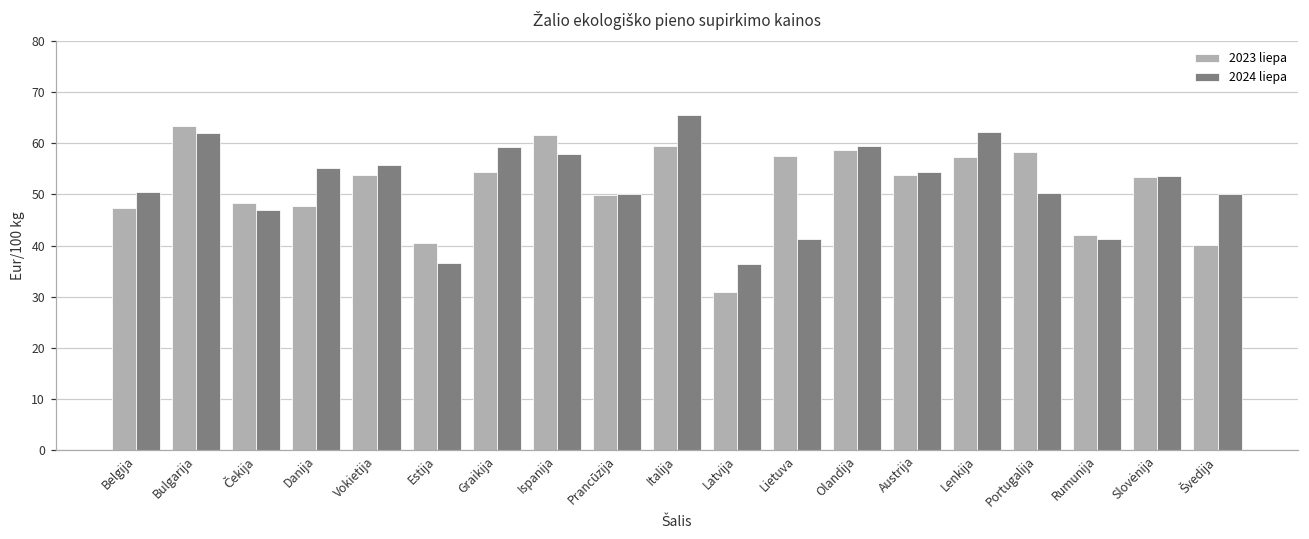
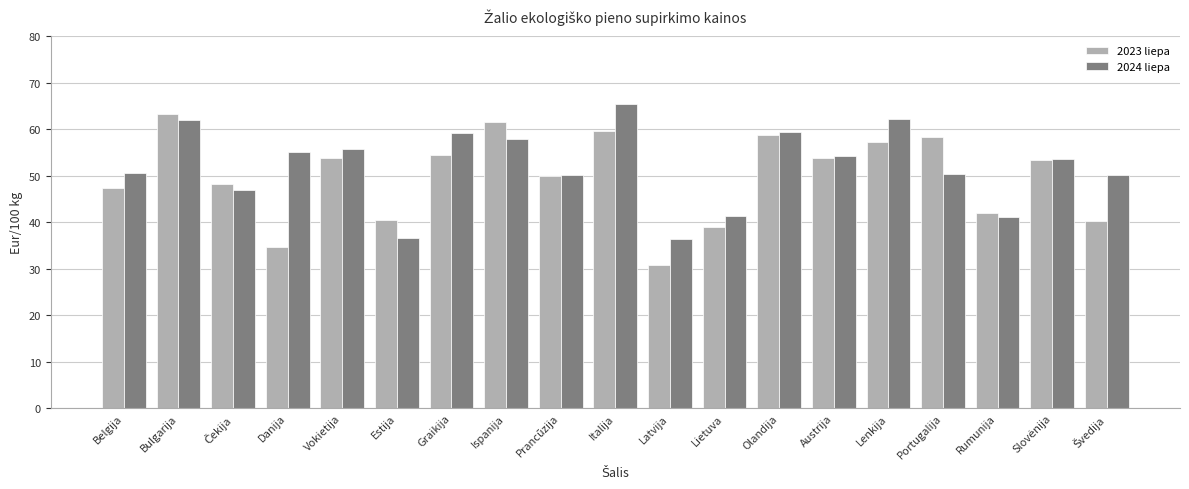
2023 liepa, Danija: 48 -> 35
2023 liepa, Lietuva: 58 -> 39
